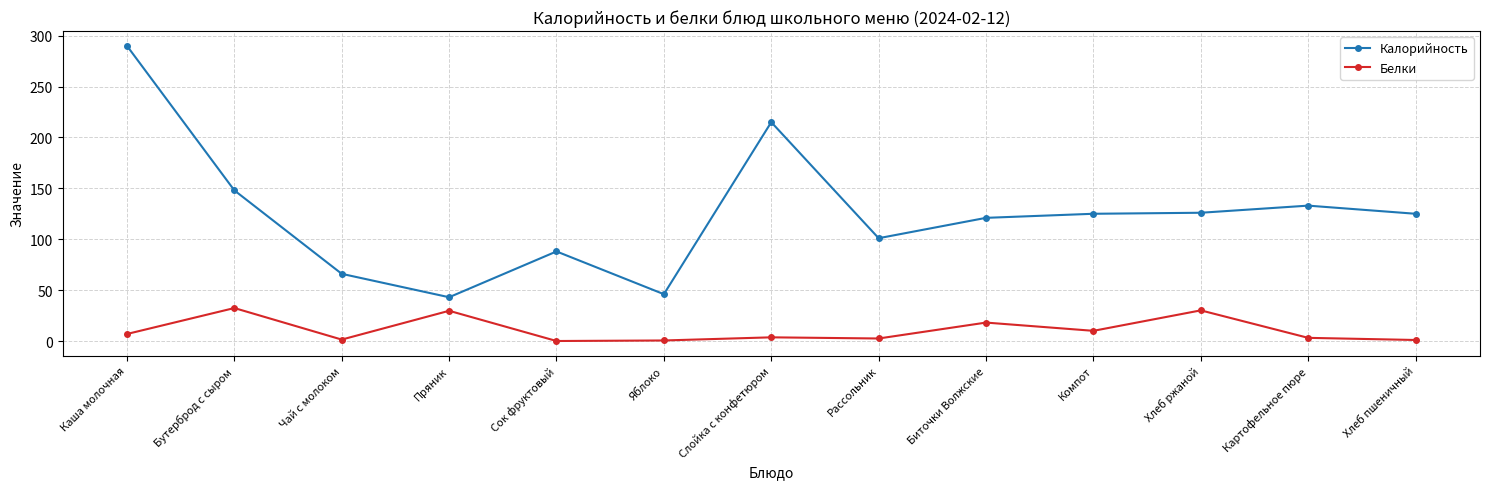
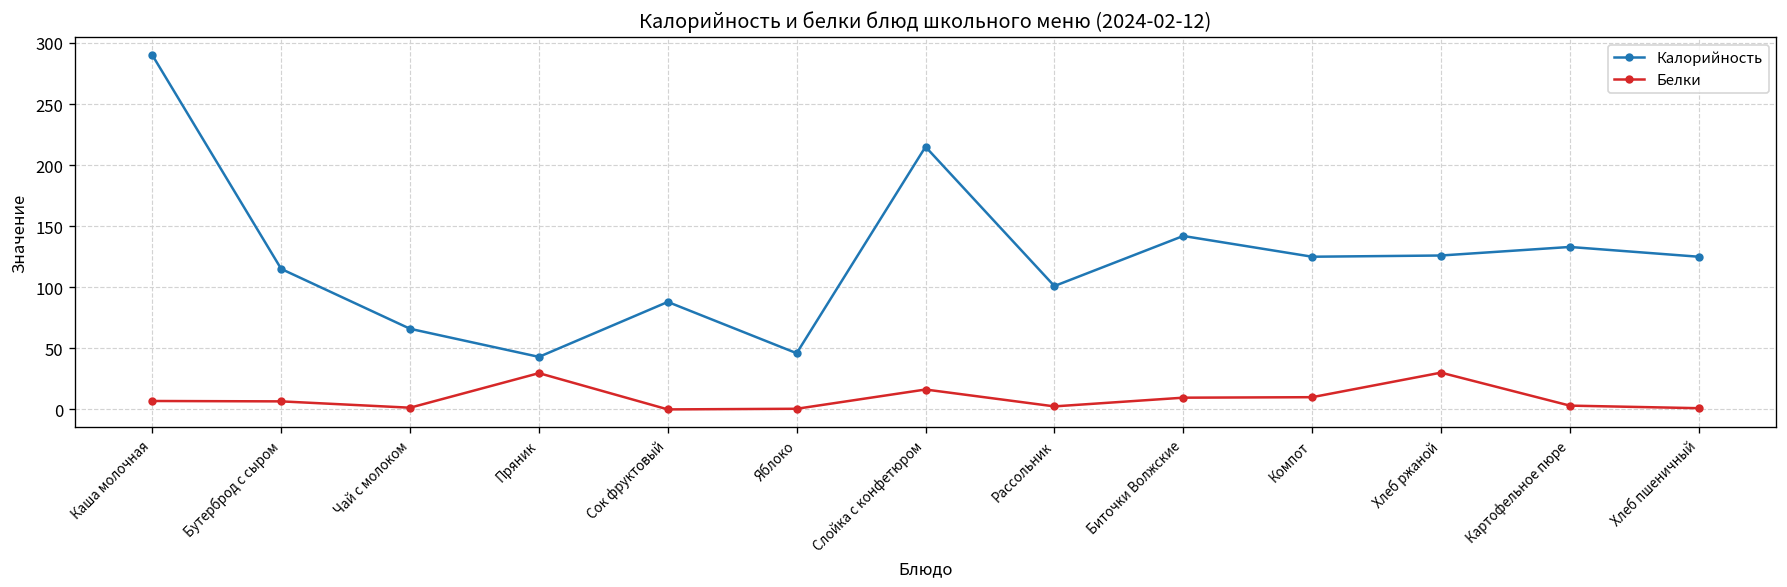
Калорийность, Бутерброд с сыром: 148 -> 115
Белки, Бутерброд с сыром: 32 -> 7
Белки, Слойка с конфетюром: 4 -> 16
Калорийность, Биточки Волжские: 121 -> 142
Белки, Биточки Волжские: 18 -> 10
